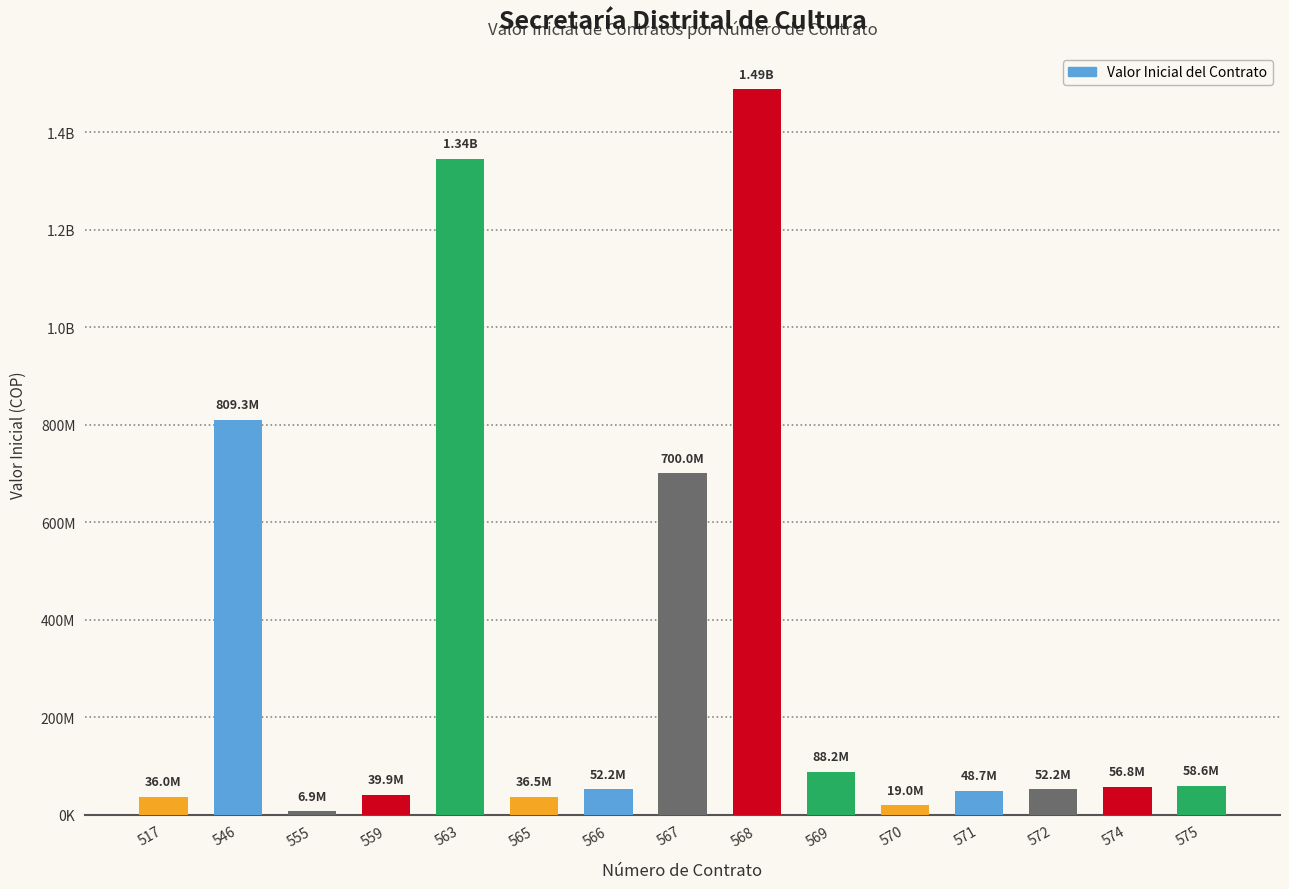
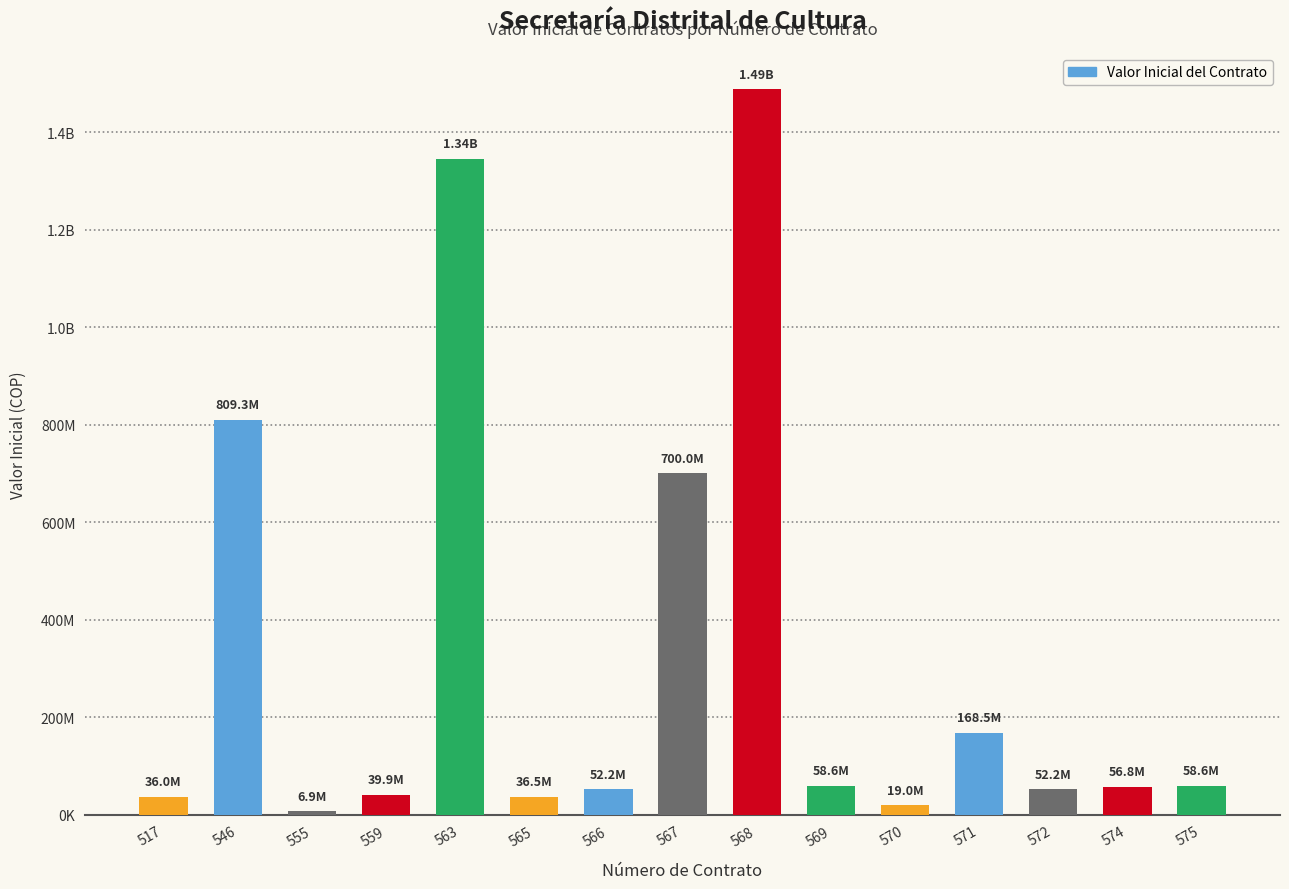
569: 88.2M -> 58.6M
571: 48.7M -> 168.5M
